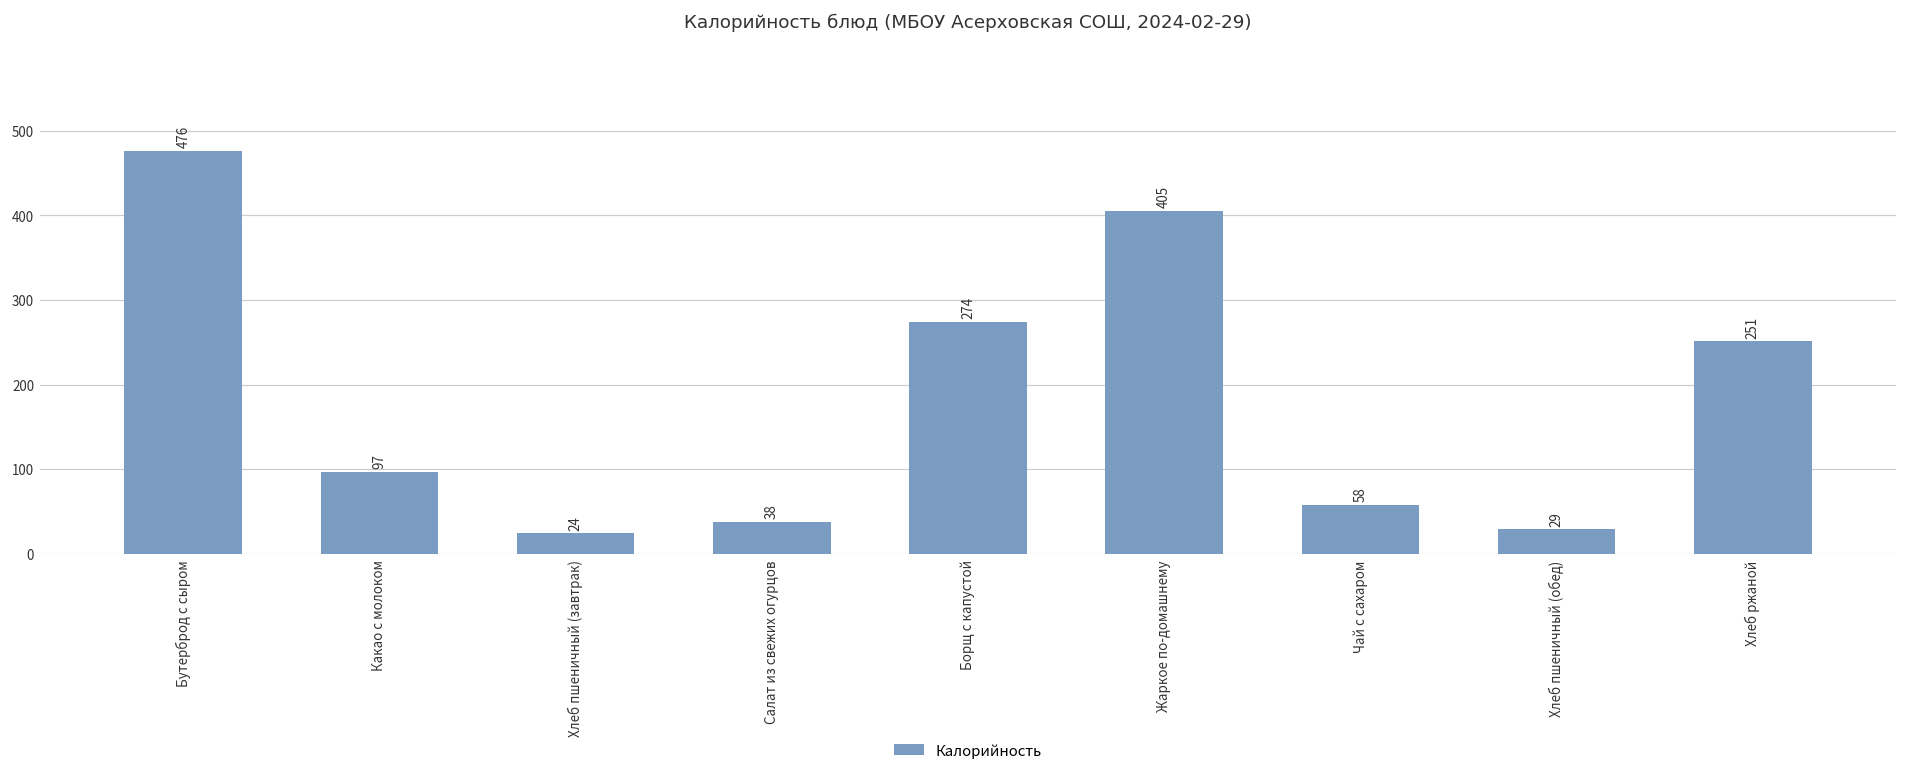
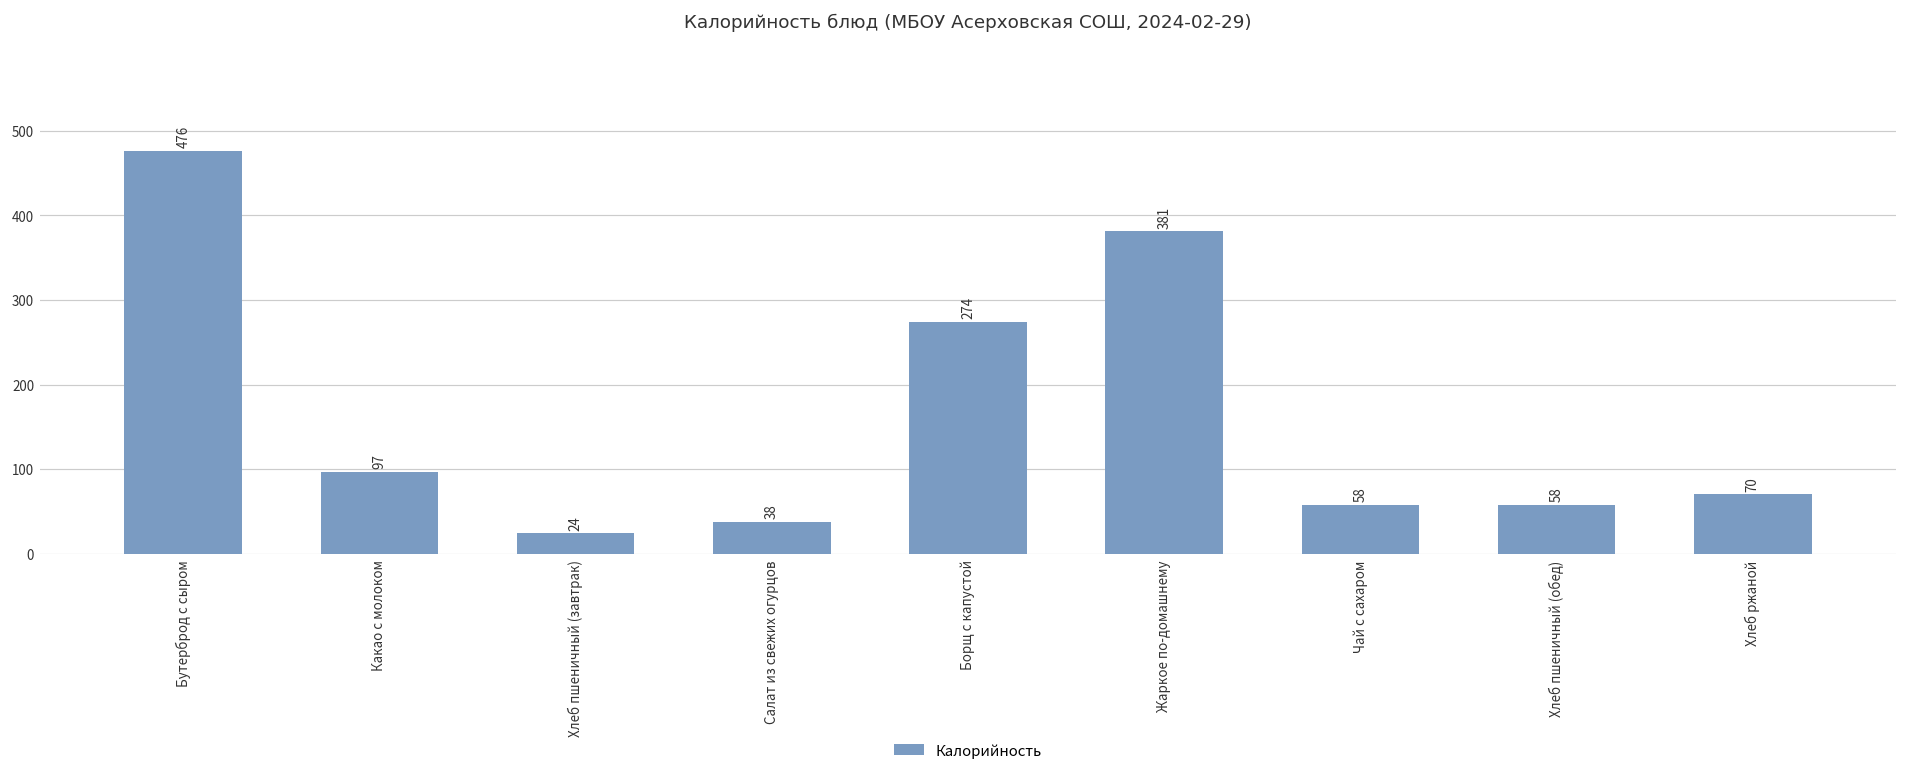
Жаркое по-домашнему: 405 -> 381
Хлеб пшеничный (обед): 29 -> 58
Хлеб ржаной: 251 -> 70
